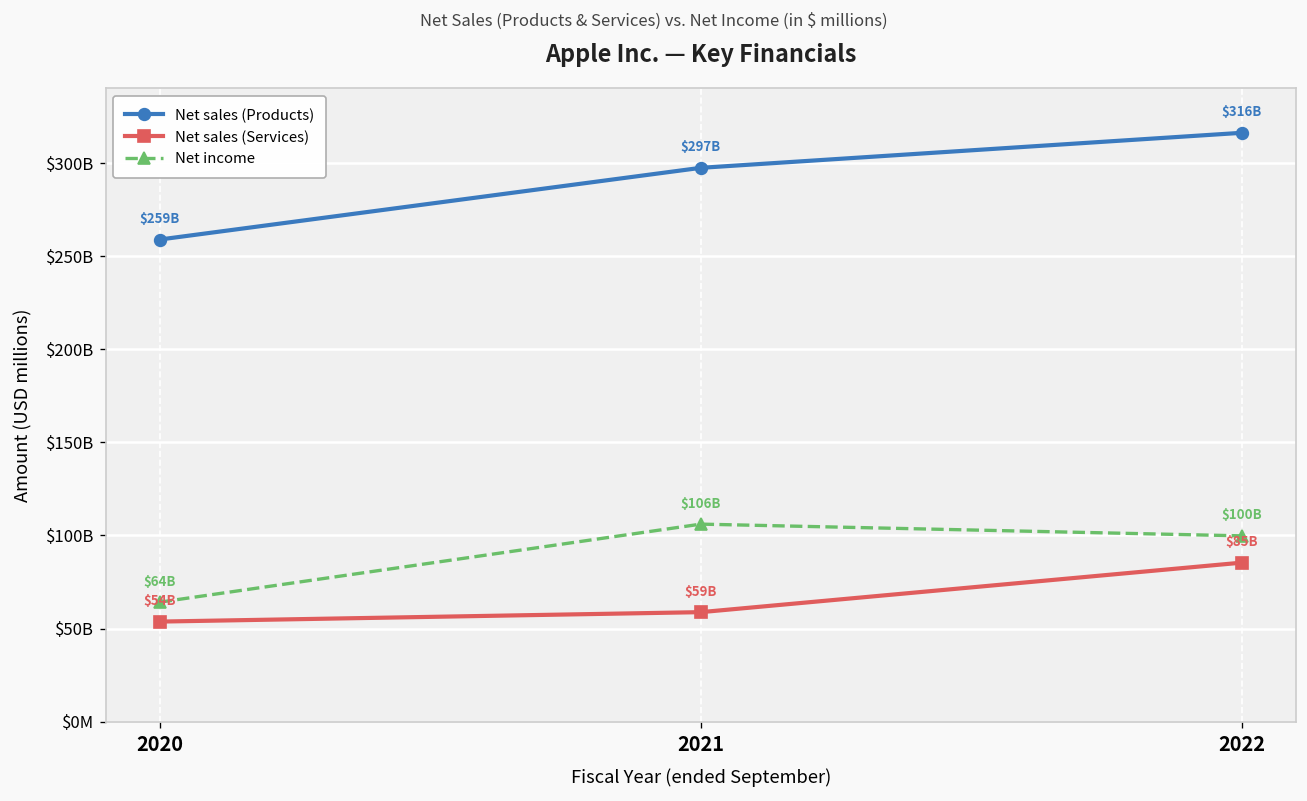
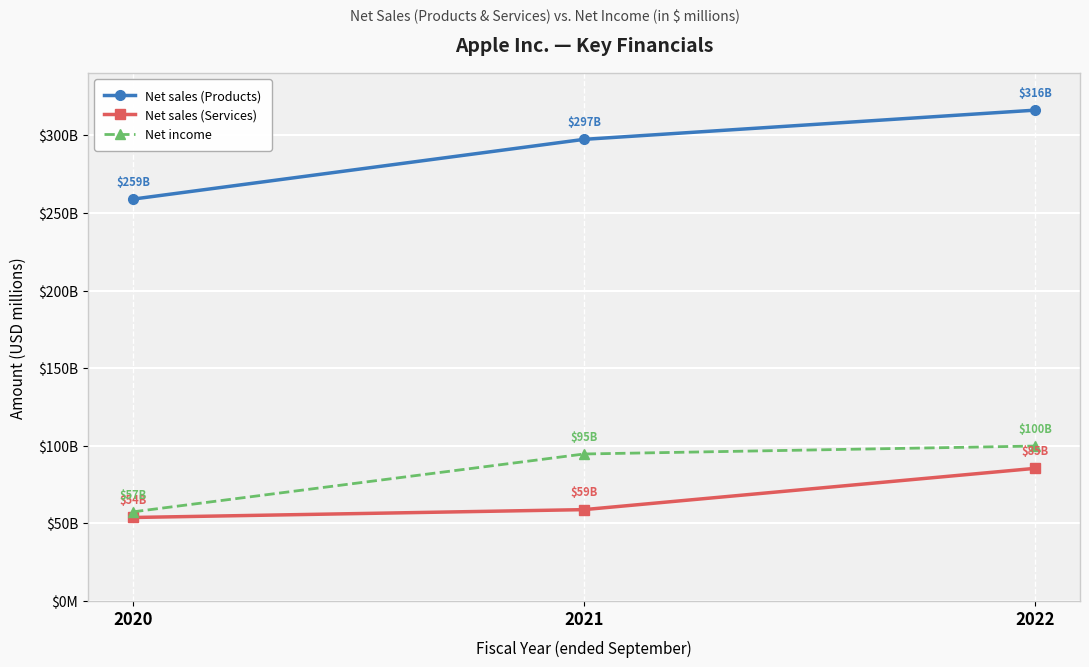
Net income, 2020: $64B -> $57B
Net income, 2021: $106B -> $95B
